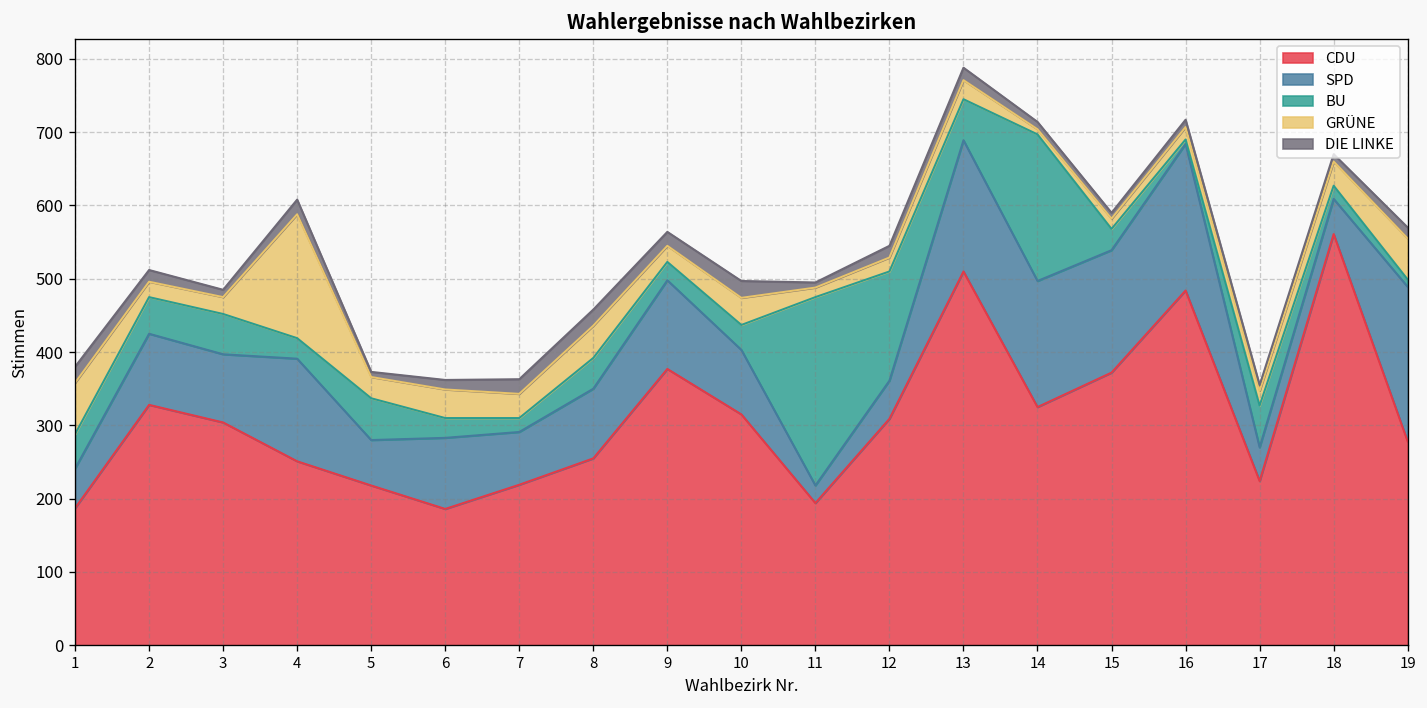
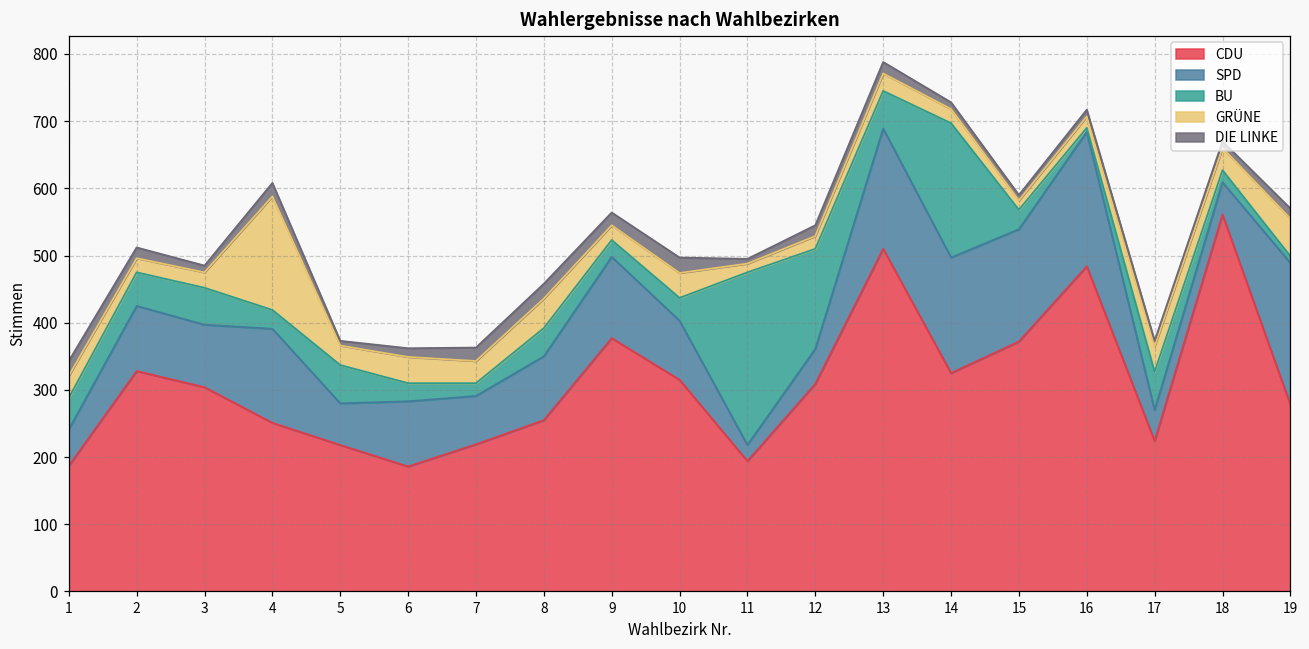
GRÜNE, 1: 70 -> 30
GRÜNE, 14: 10 -> 20
GRÜNE, 17: 20 -> 40
